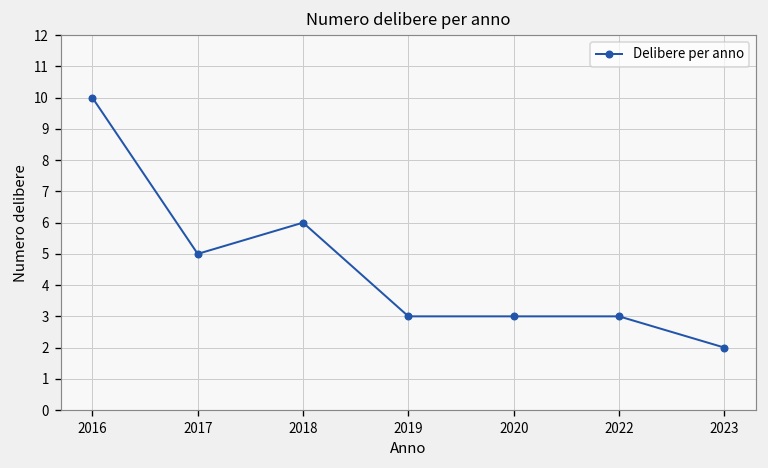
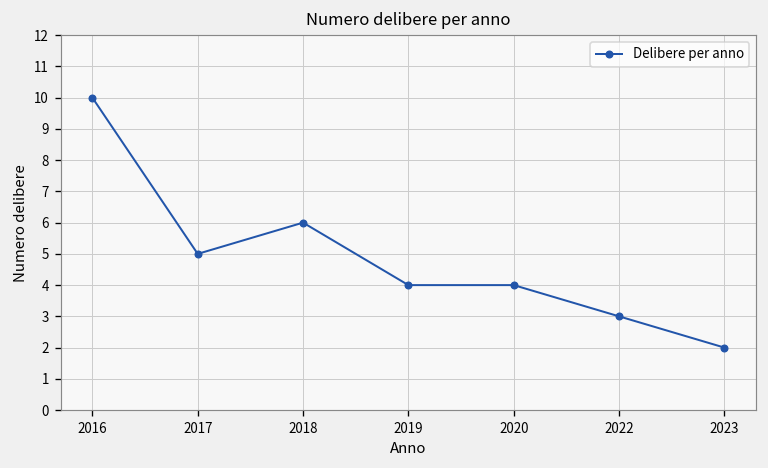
2019: 3 -> 4
2020: 3 -> 4
